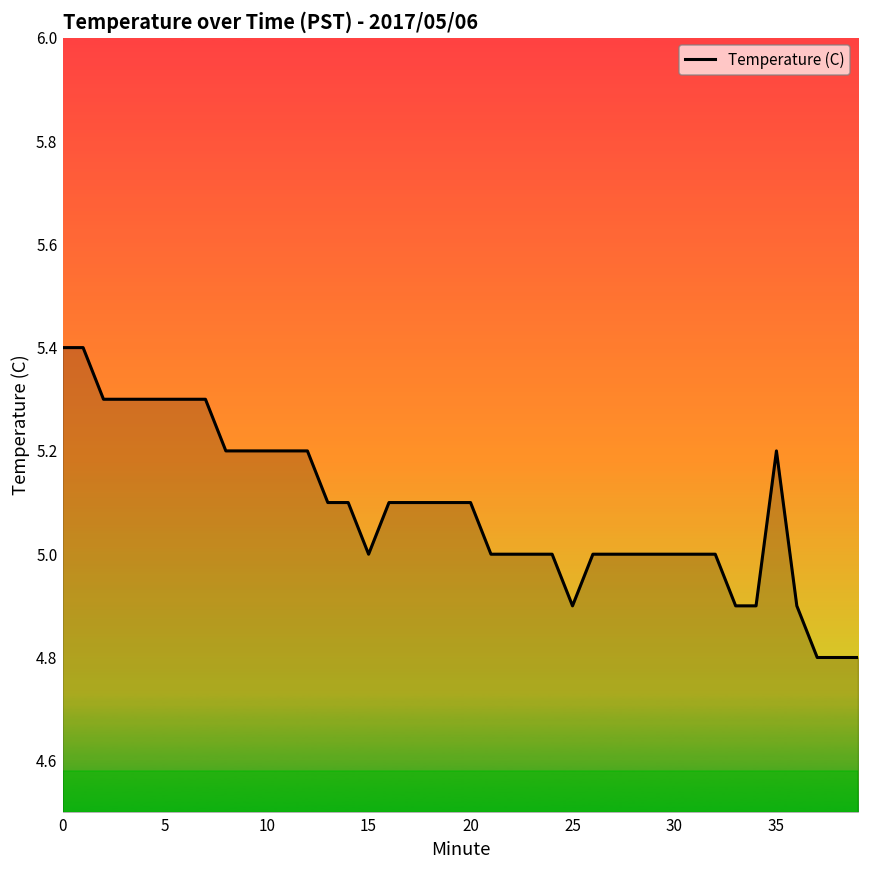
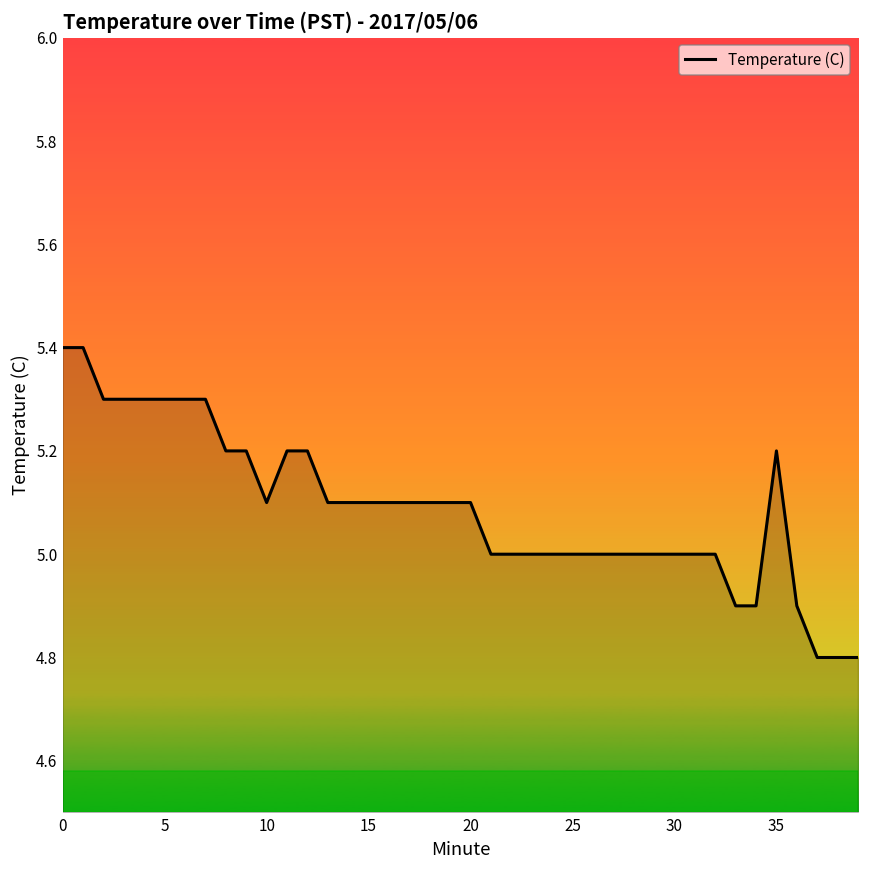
10: 5.2 -> 5.1
15: 5.0 -> 5.1
25: 4.9 -> 5.0
